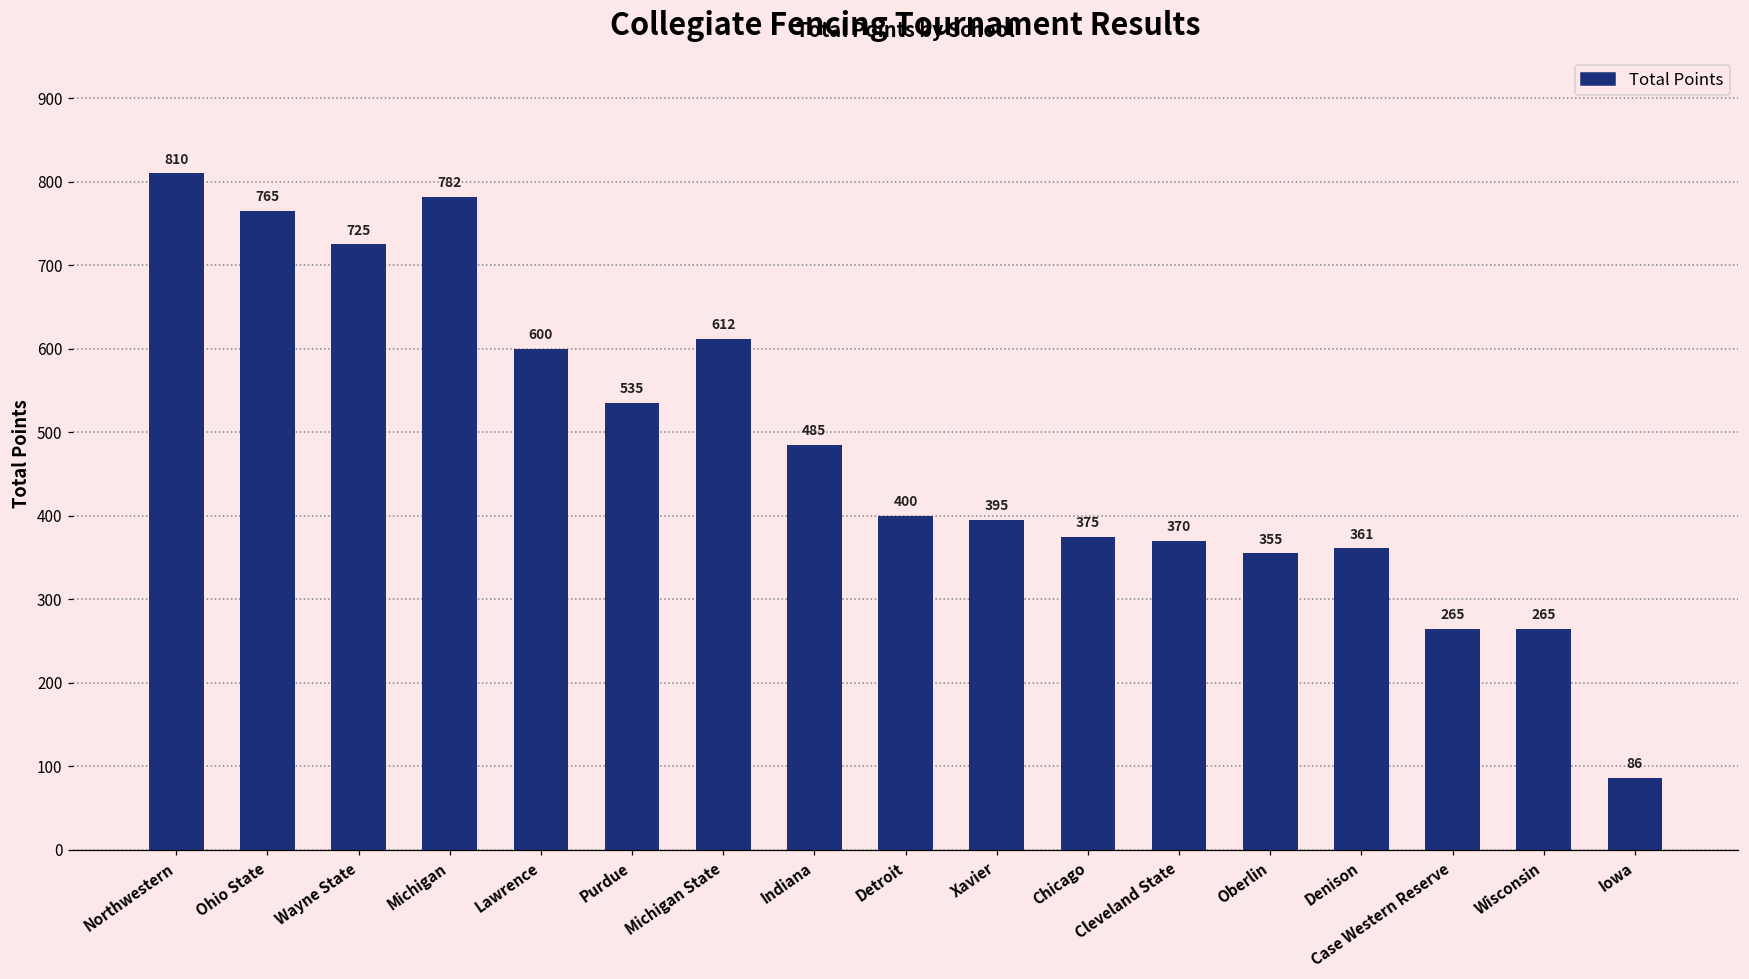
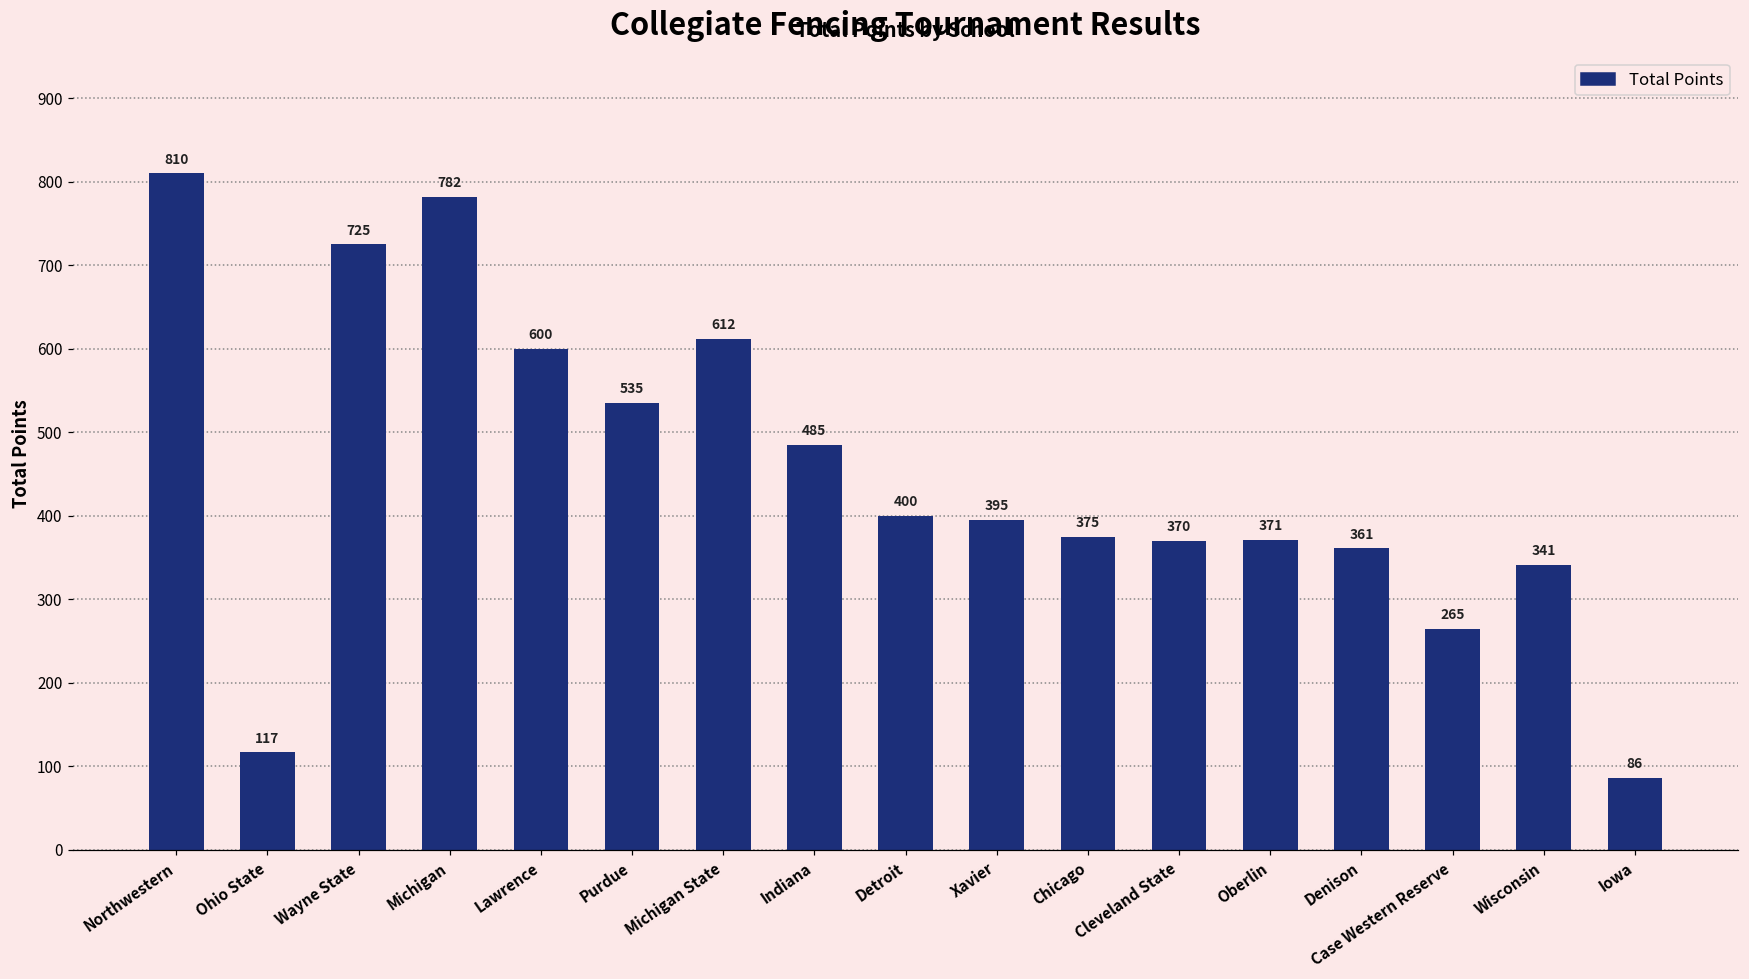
Ohio State: 765 -> 117
Oberlin: 355 -> 371
Wisconsin: 265 -> 341
